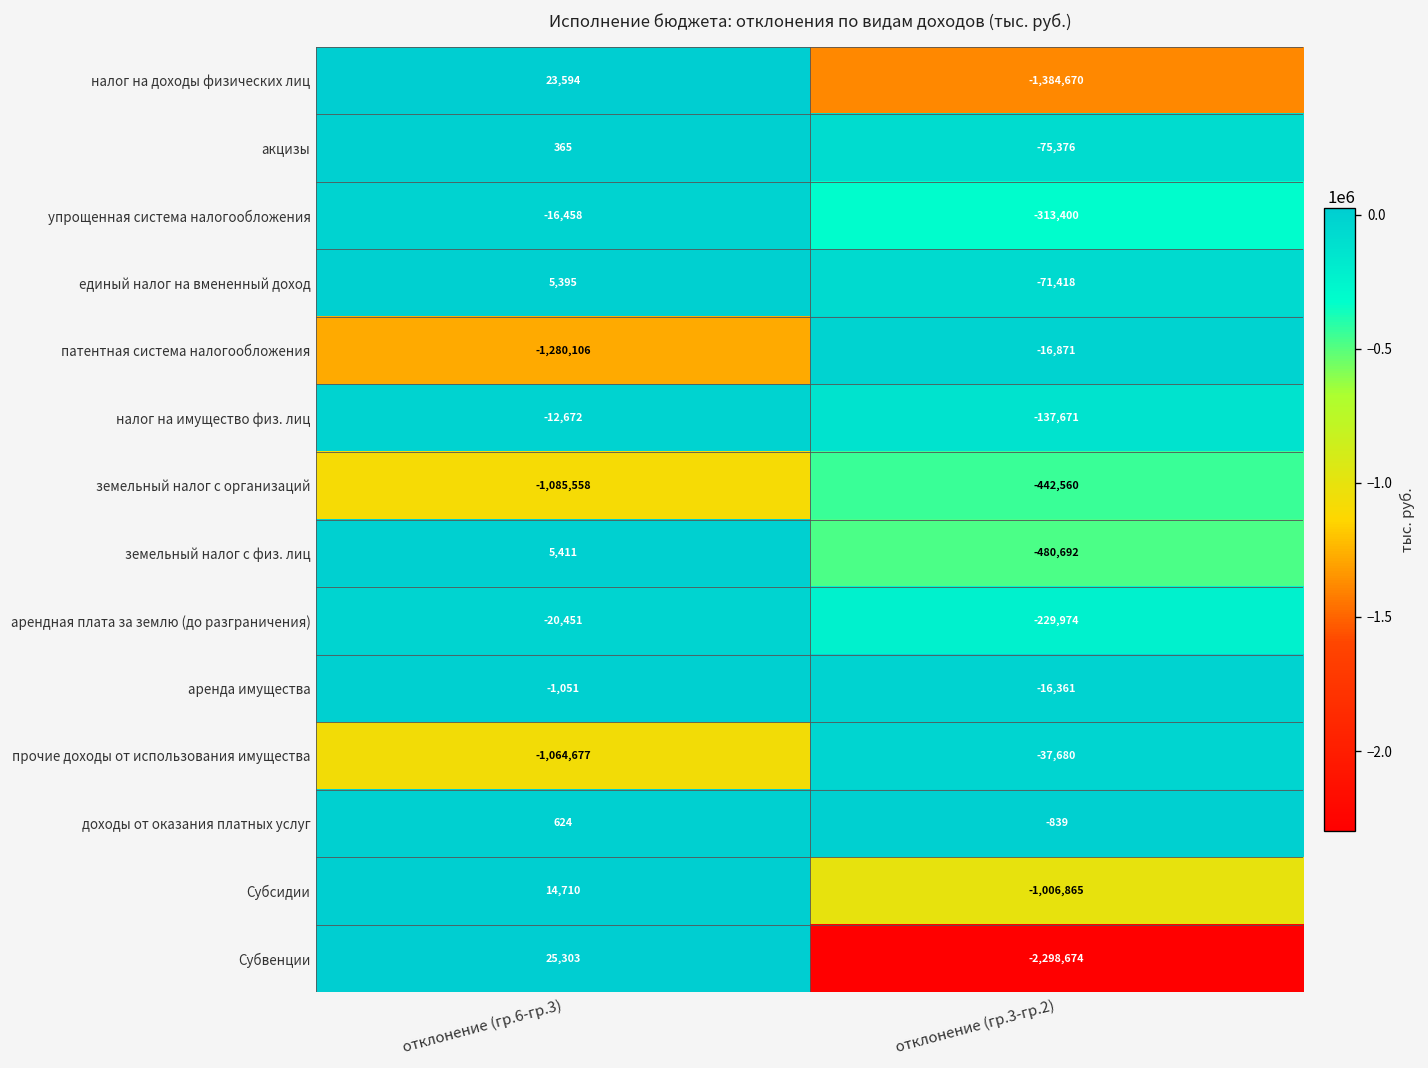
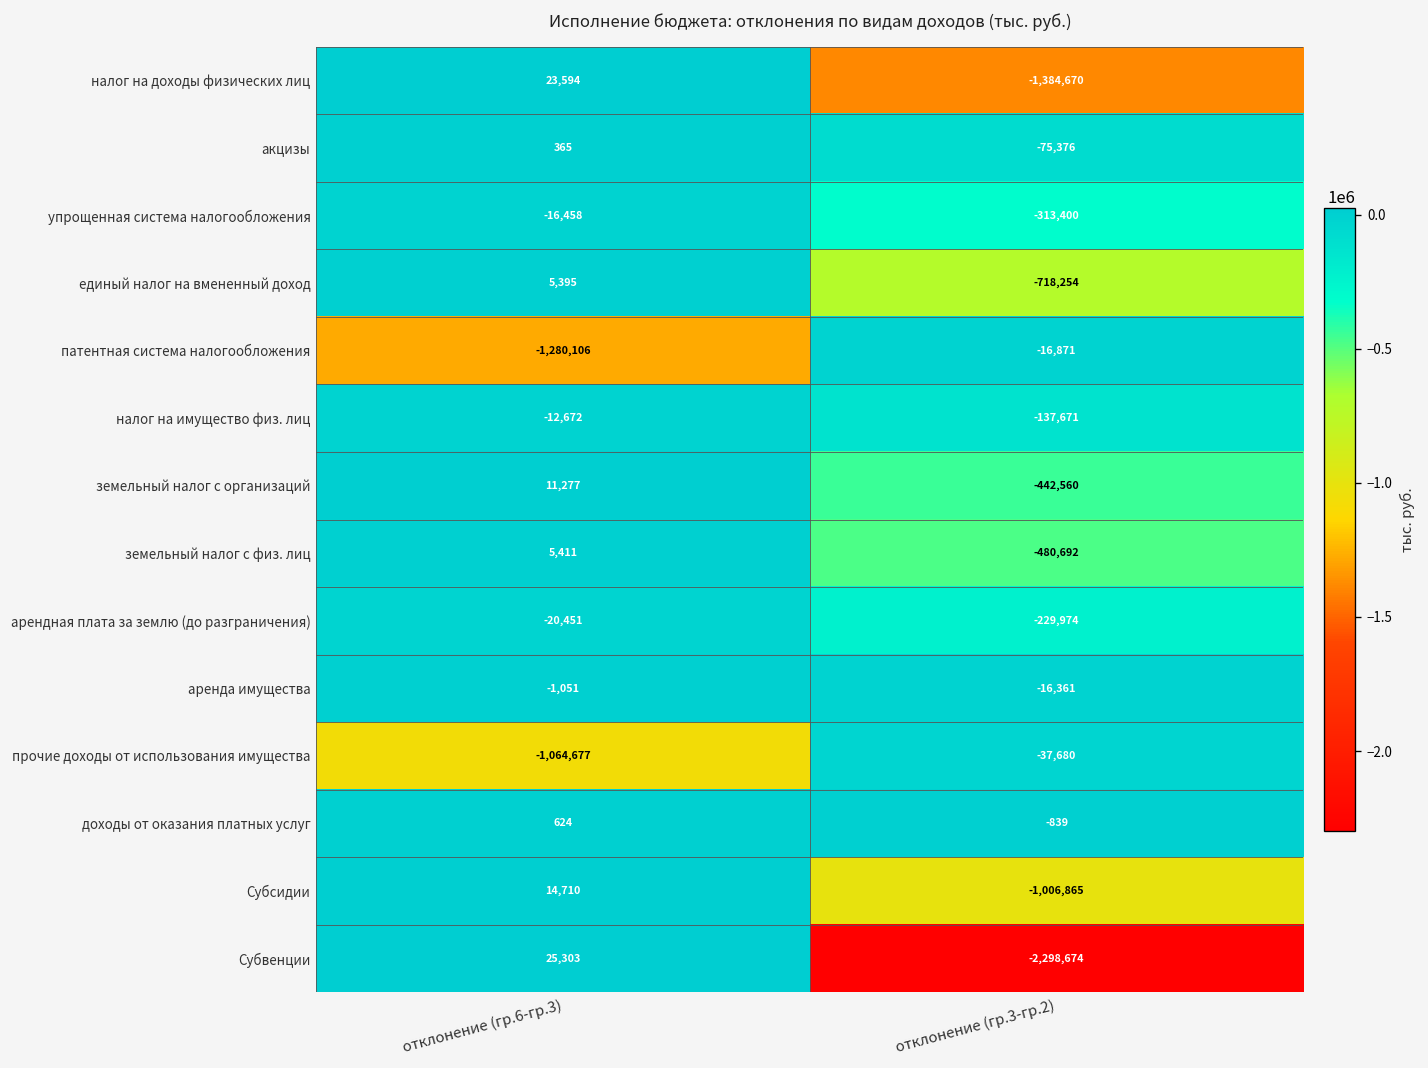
единый налог на вмененный доход, отклонение (гр.3-гр.2): -71,418 -> -718,254
земельный налог с организаций, отклонение (гр.6-гр.3): -1,085,558 -> 11,277
